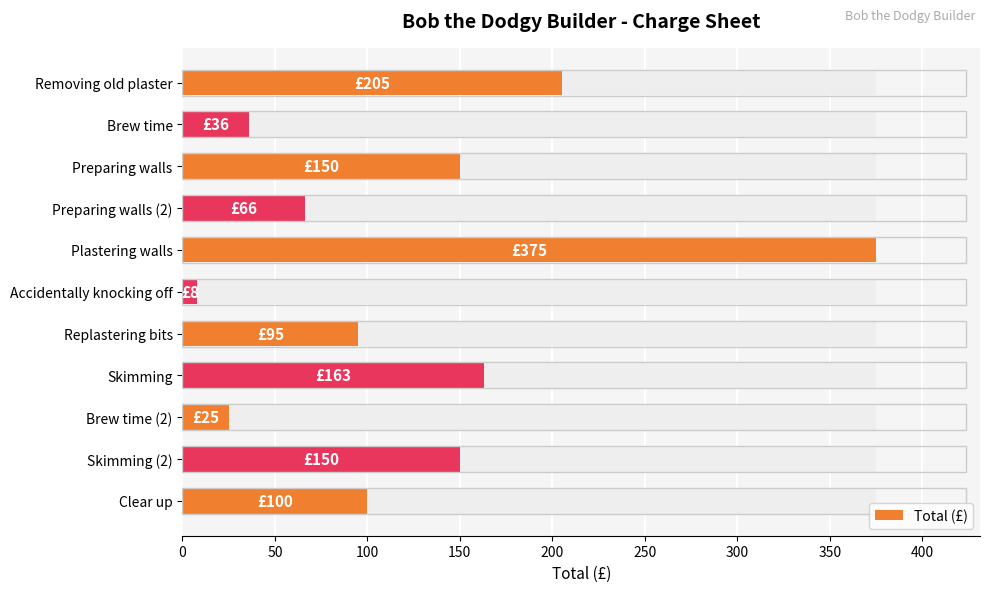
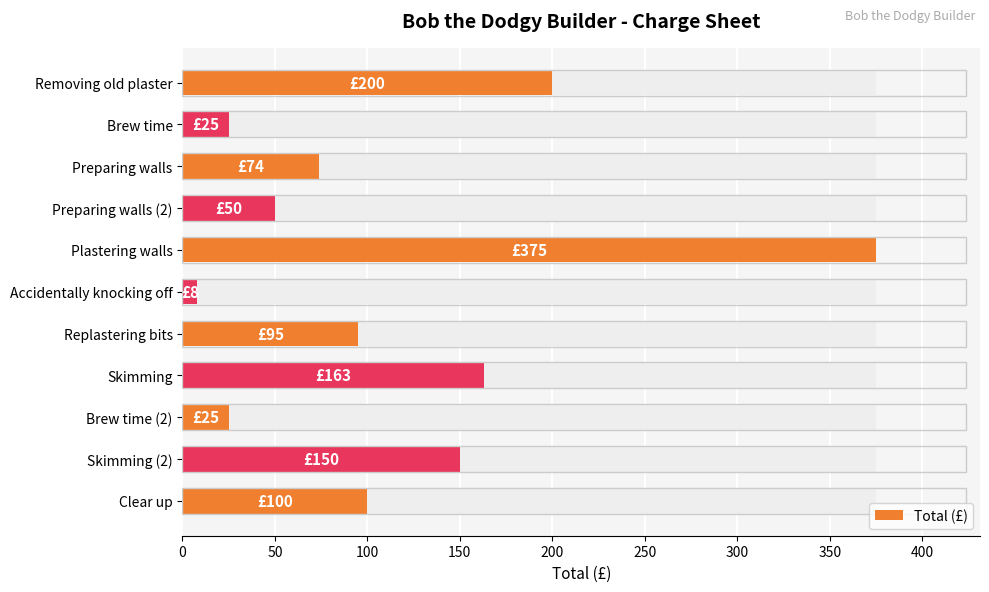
Total (£), Removing old plaster: £205 -> £200
Total (£), Brew time: £36 -> £25
Total (£), Preparing walls: £150 -> £74
Total (£), Preparing walls (2): £66 -> £50
